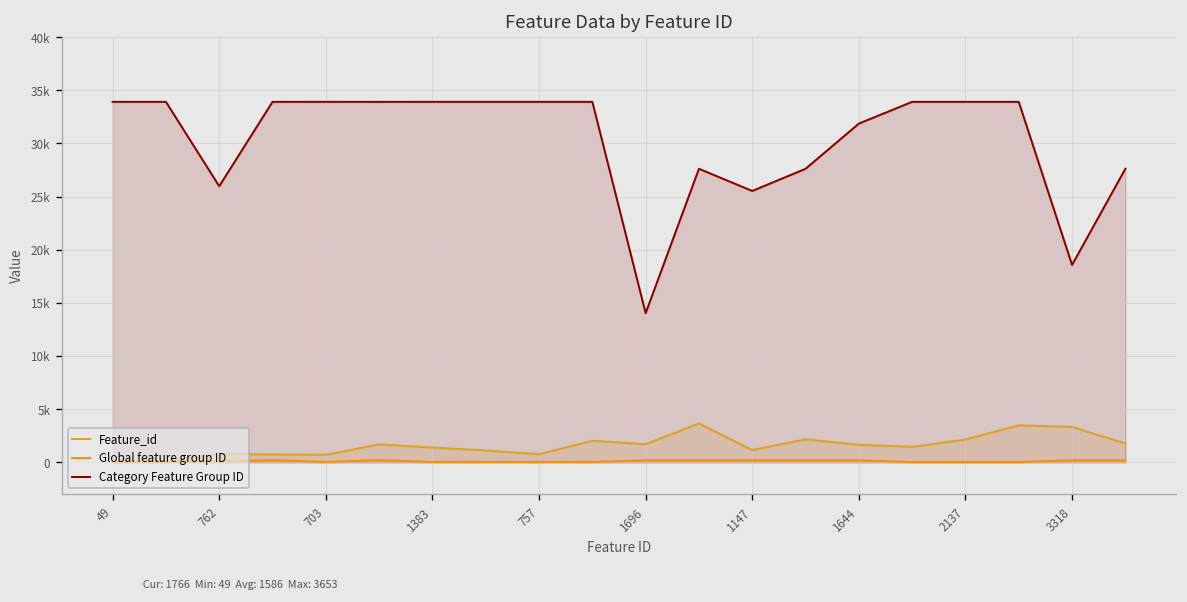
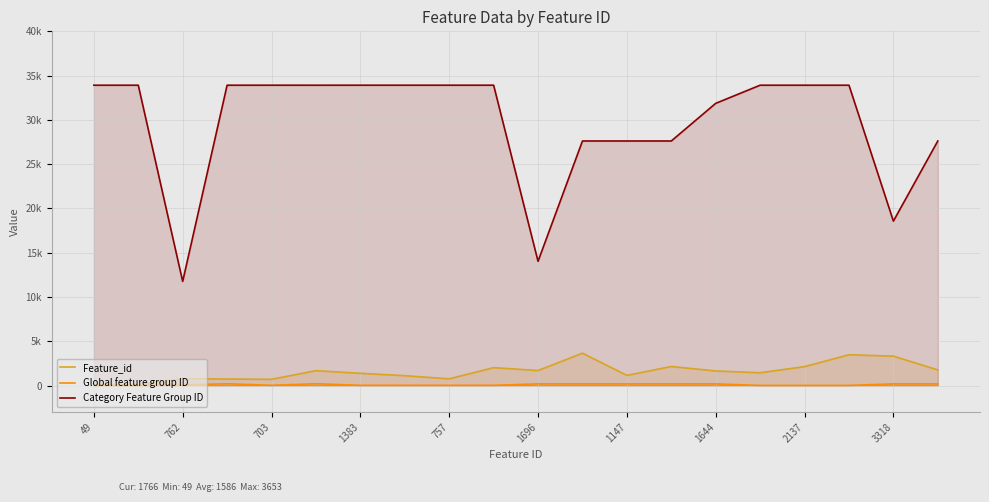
Category Feature Group ID, 762: 26000 -> 12000
Category Feature Group ID, 1147: 26000 -> 28000
